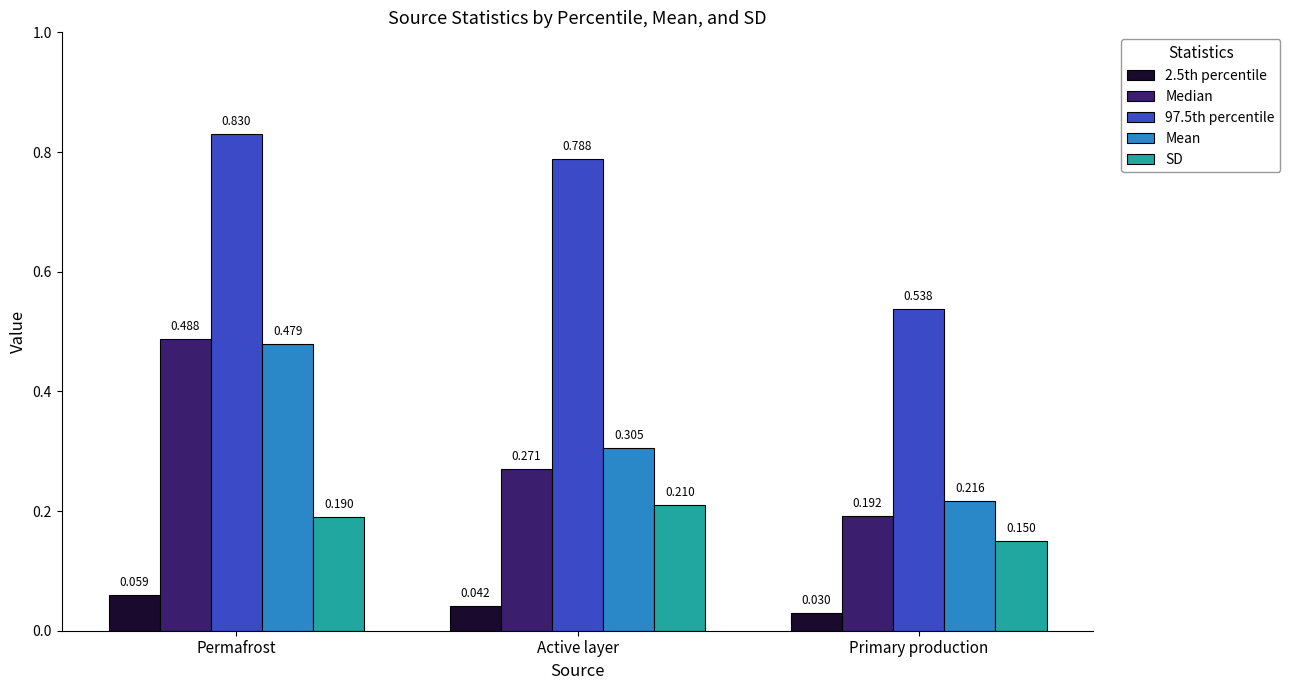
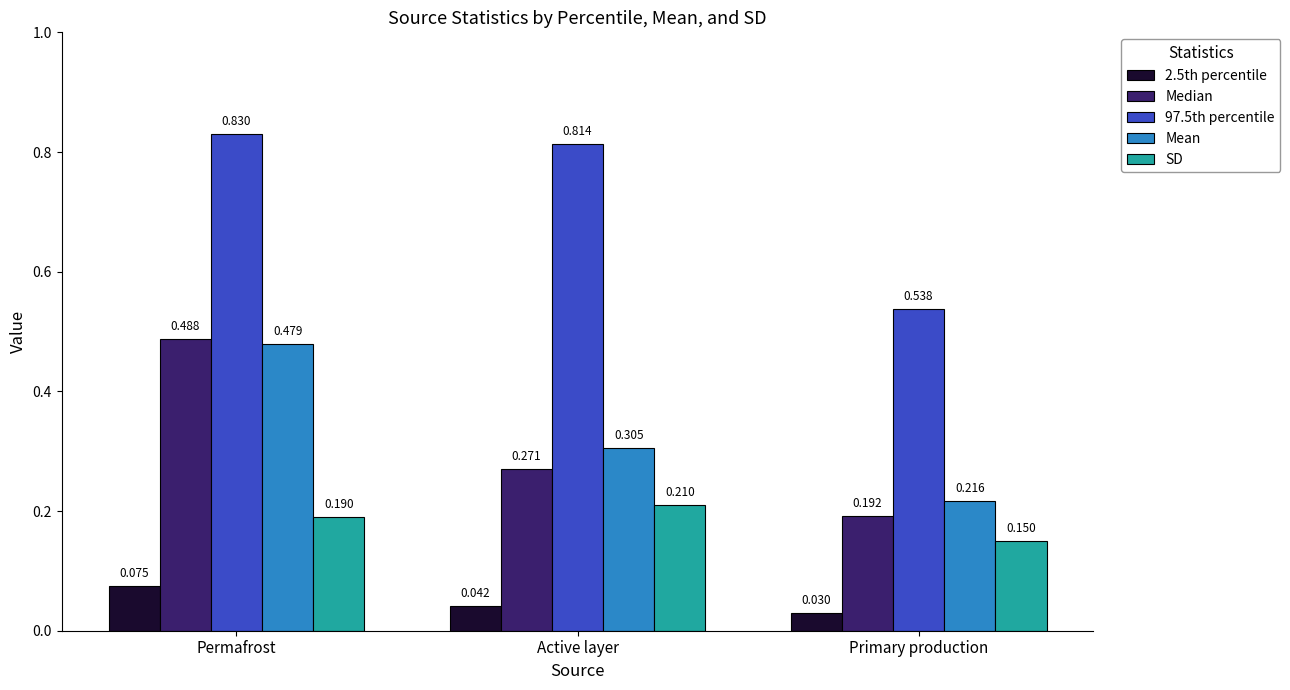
2.5th percentile, Permafrost: 0.059 -> 0.075
97.5th percentile, Active layer: 0.788 -> 0.814
